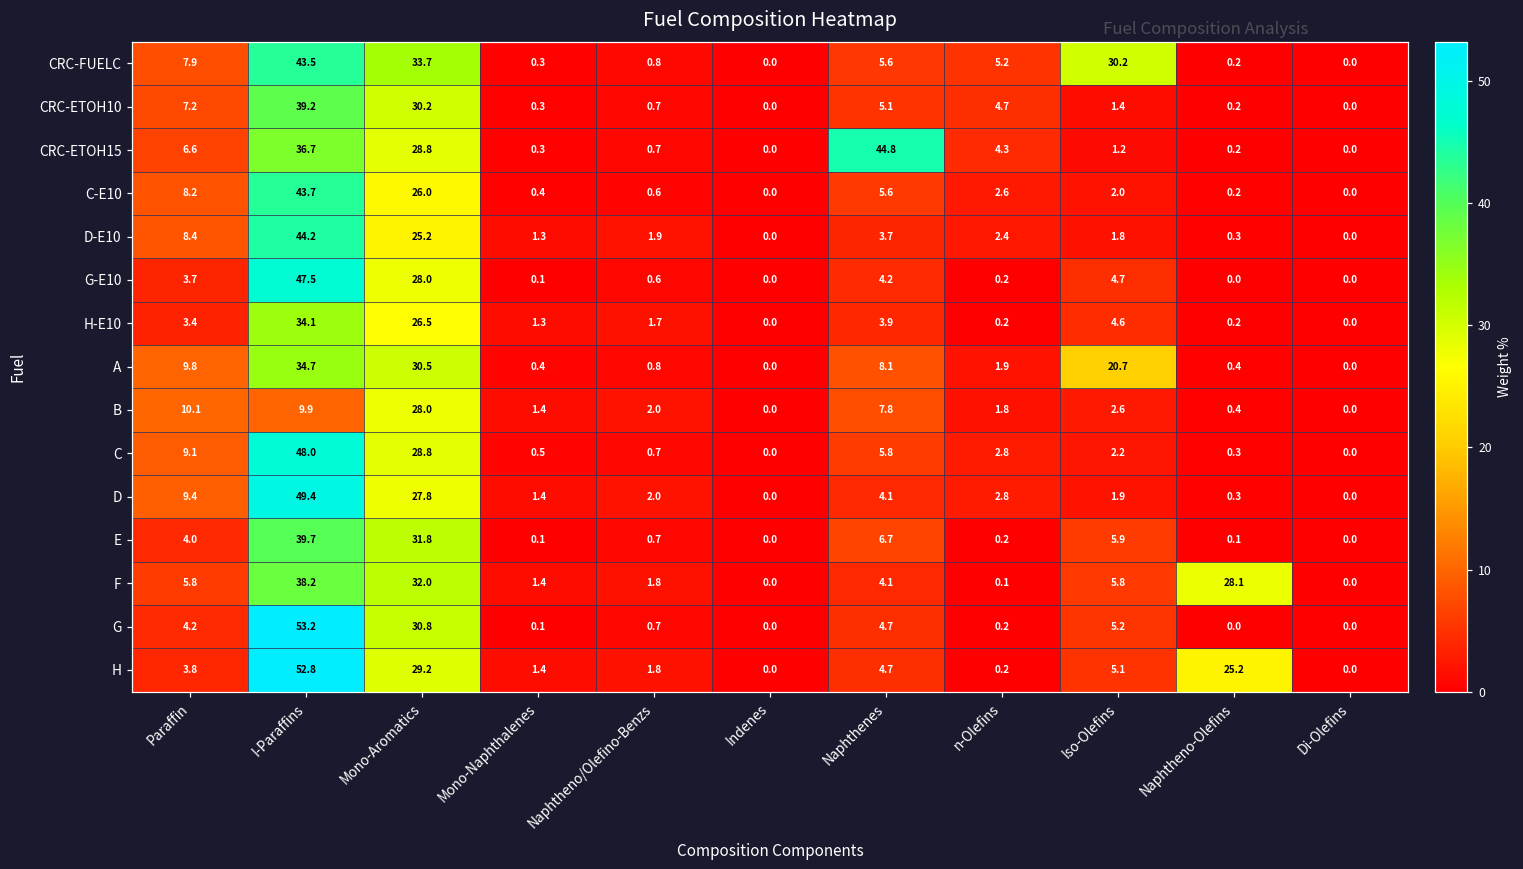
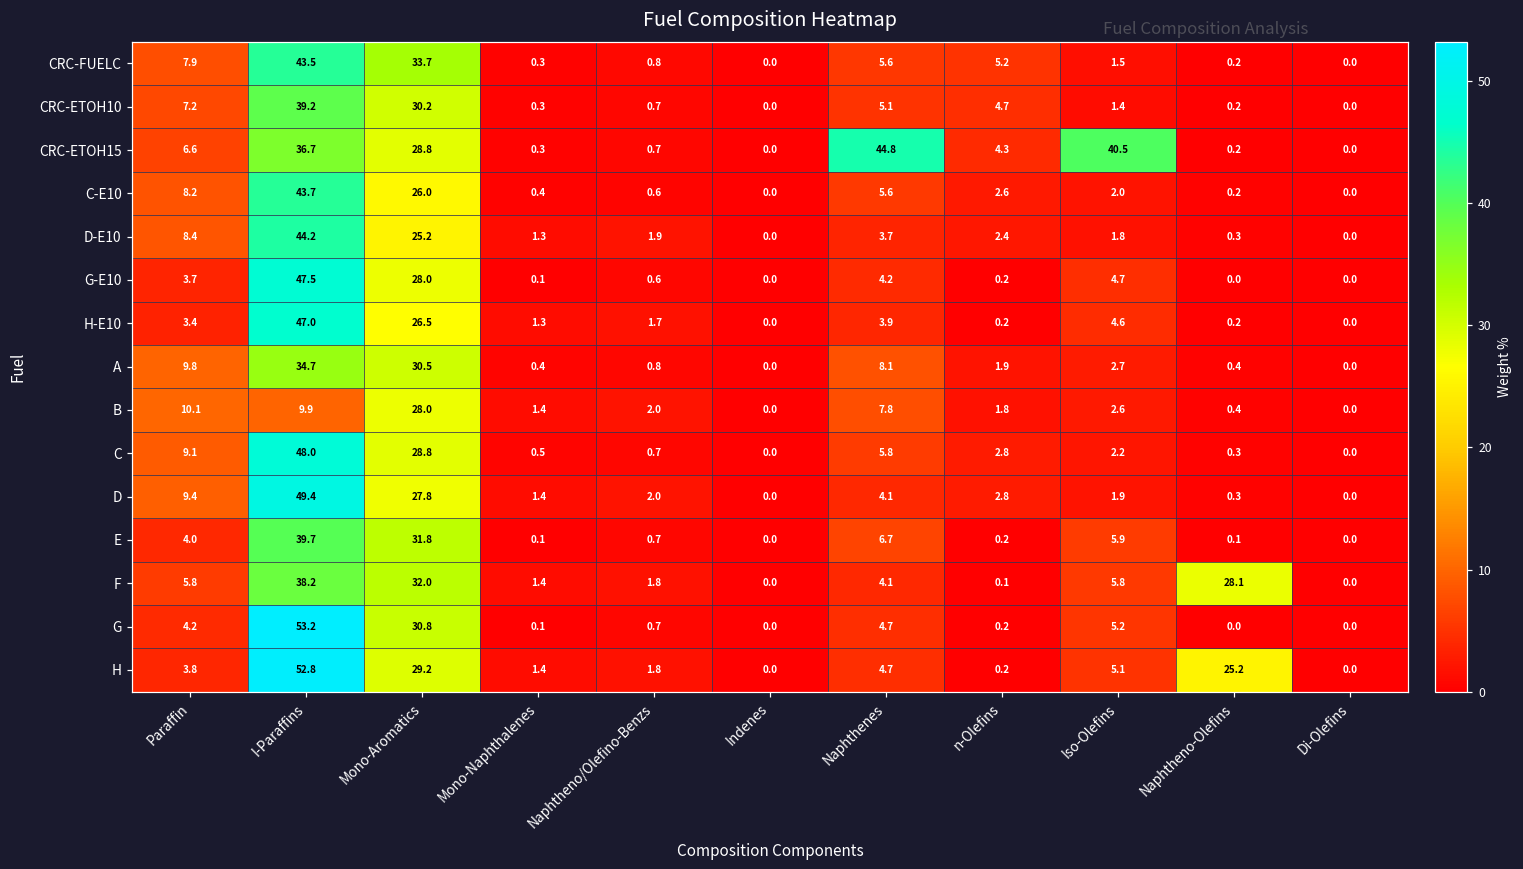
CRC-FUELC, Iso-Olefins: 30.2 -> 1.5
CRC-ETOH15, Iso-Olefins: 1.2 -> 40.5
H-E10, I-Paraffins: 34.1 -> 47.0
A, Iso-Olefins: 20.7 -> 2.7
